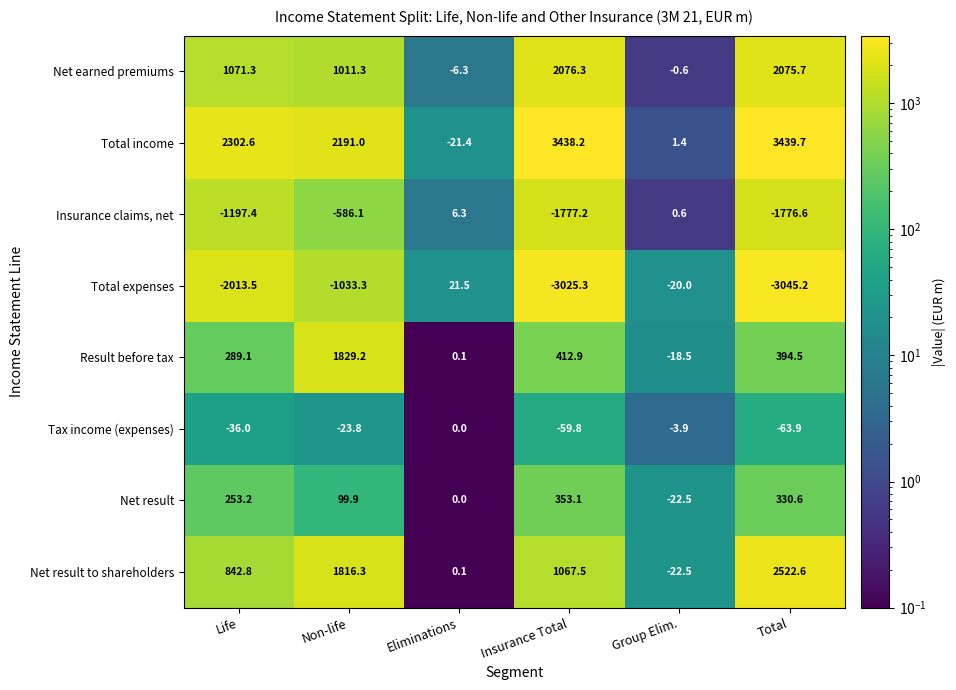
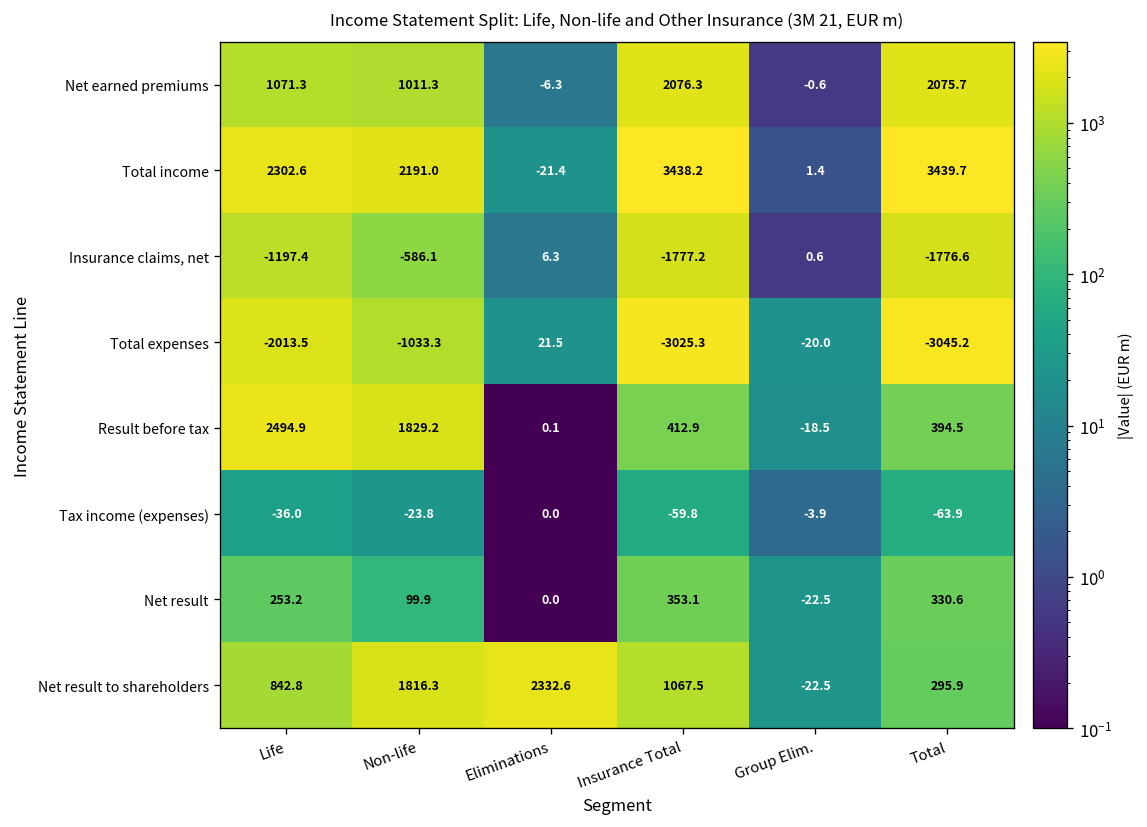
Result before tax, Life: 289.1 -> 2494.9
Net result to shareholders, Eliminations: 0.1 -> 2332.6
Net result to shareholders, Total: 2522.6 -> 295.9
